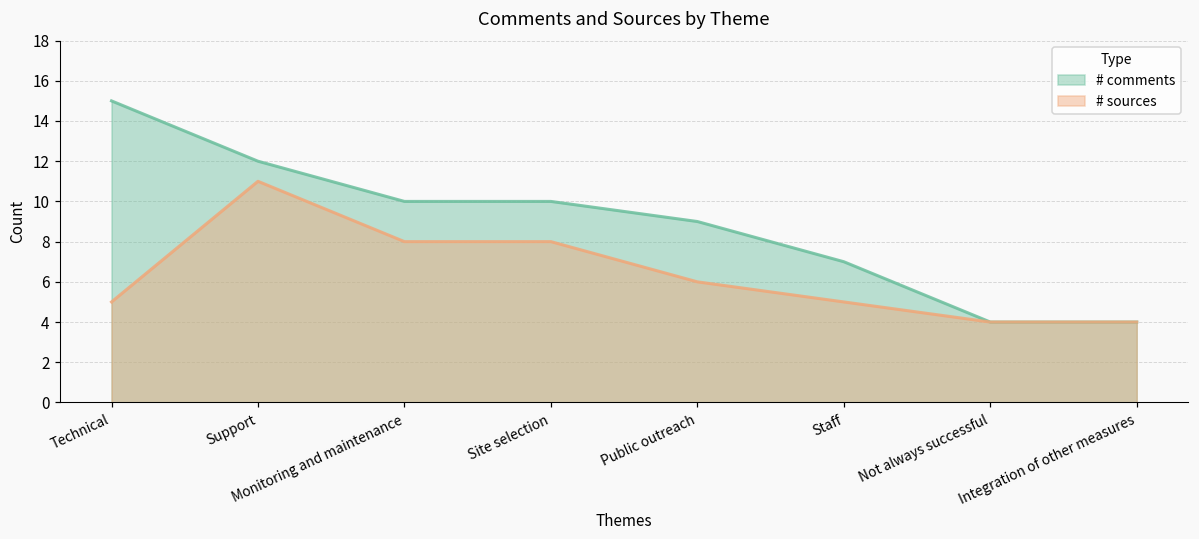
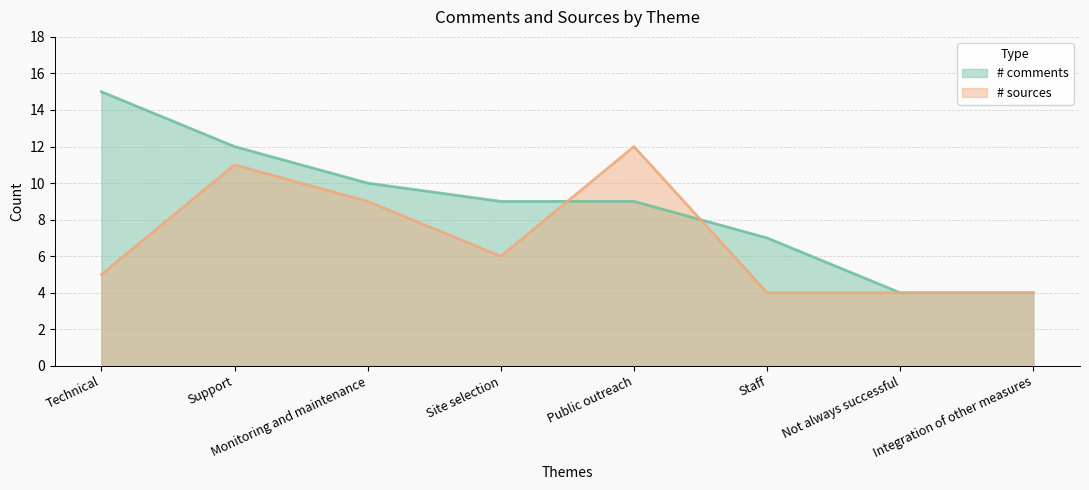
# sources, Monitoring and maintenance: 8 -> 9
# comments, Site selection: 10 -> 9
# sources, Site selection: 8 -> 6
# sources, Public outreach: 6 -> 12
# sources, Staff: 5 -> 4
